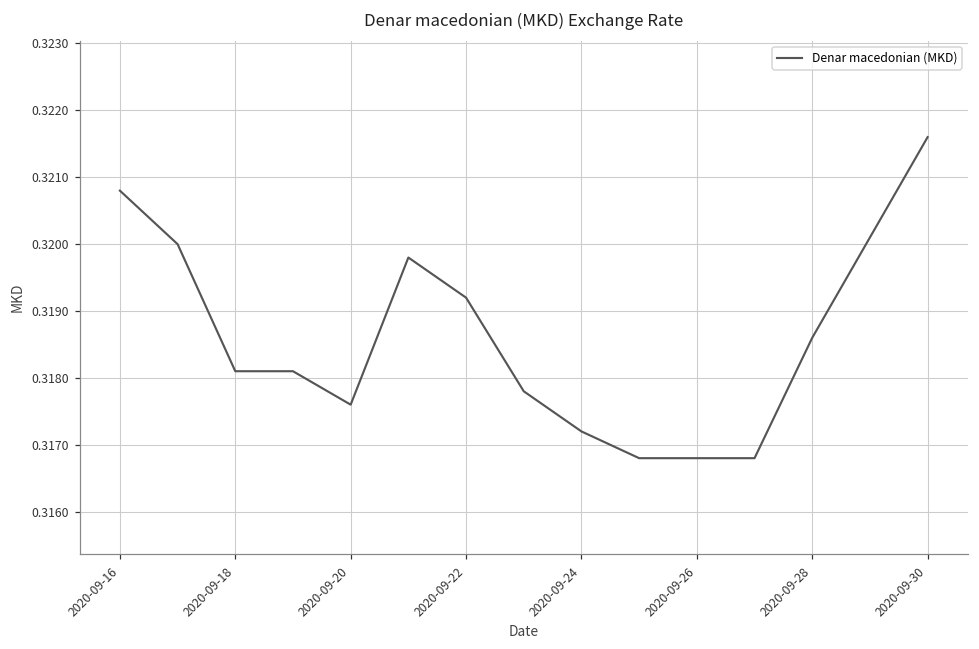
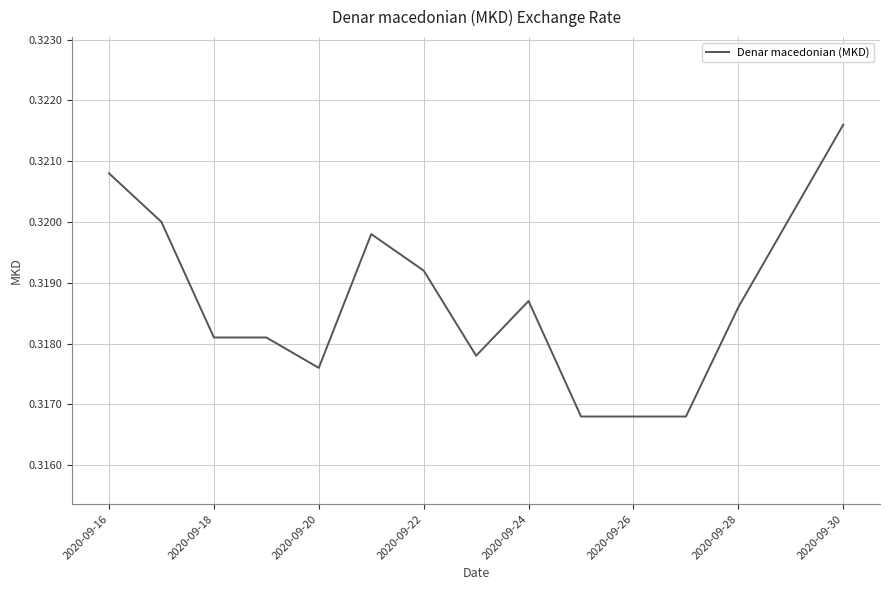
2020-09-24: 0.3172 -> 0.3187
